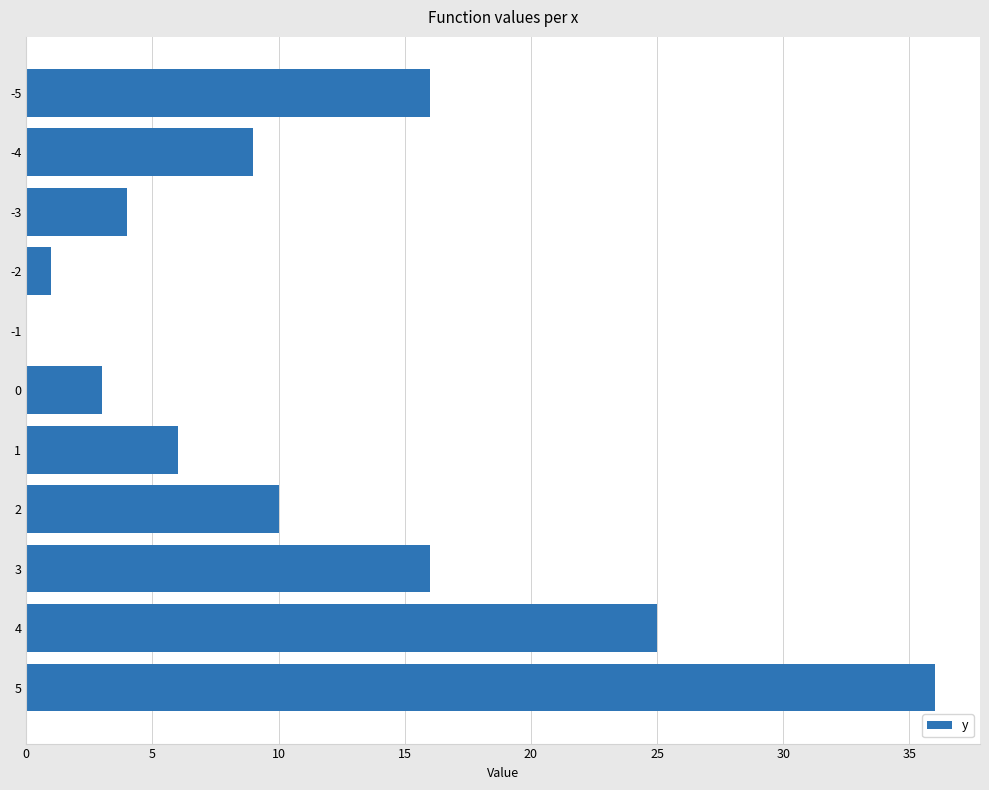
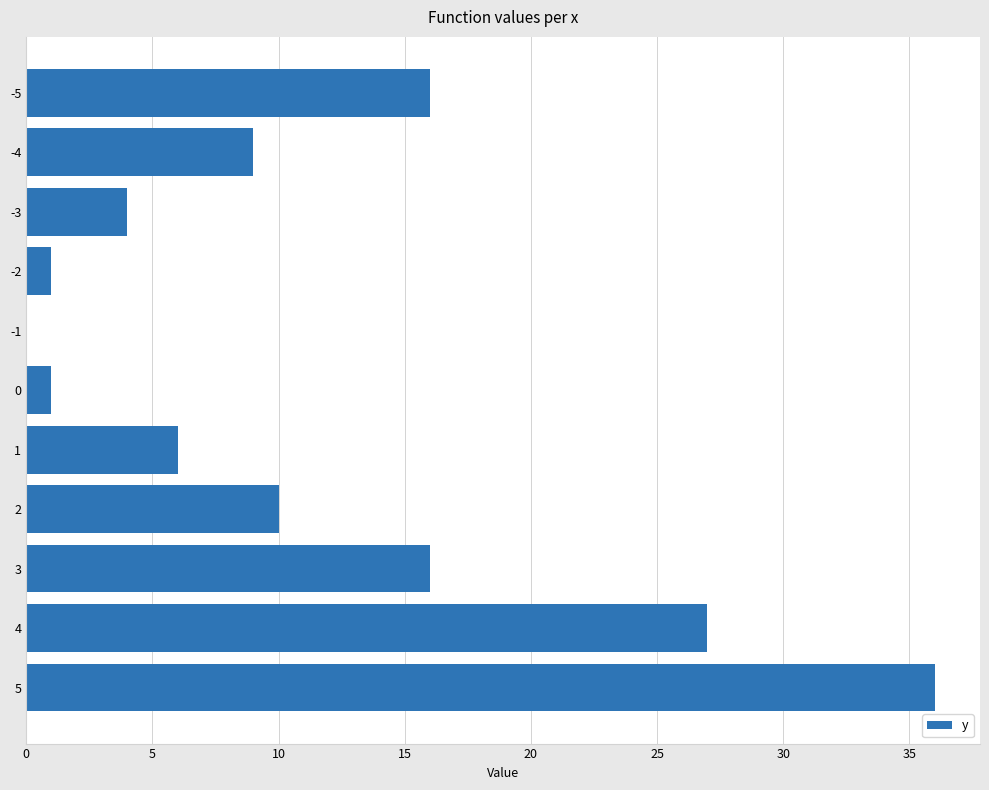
0: 3 -> 1
4: 25 -> 27
